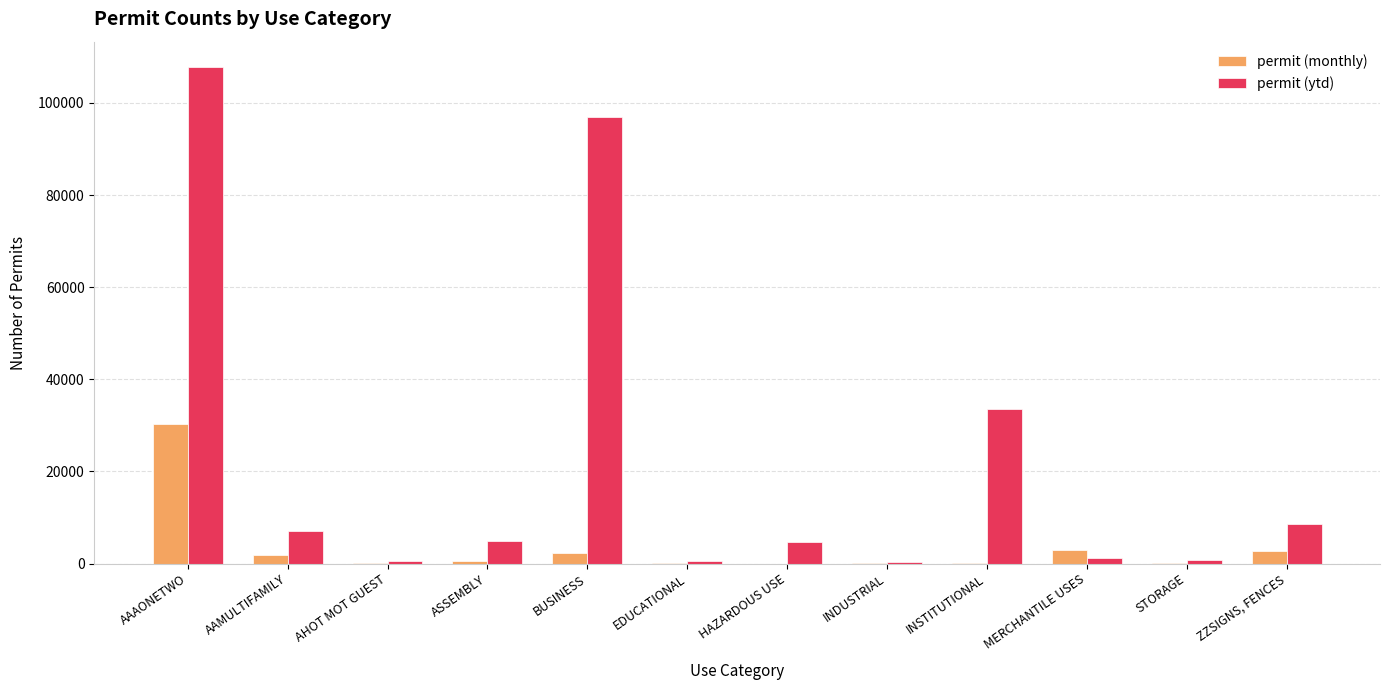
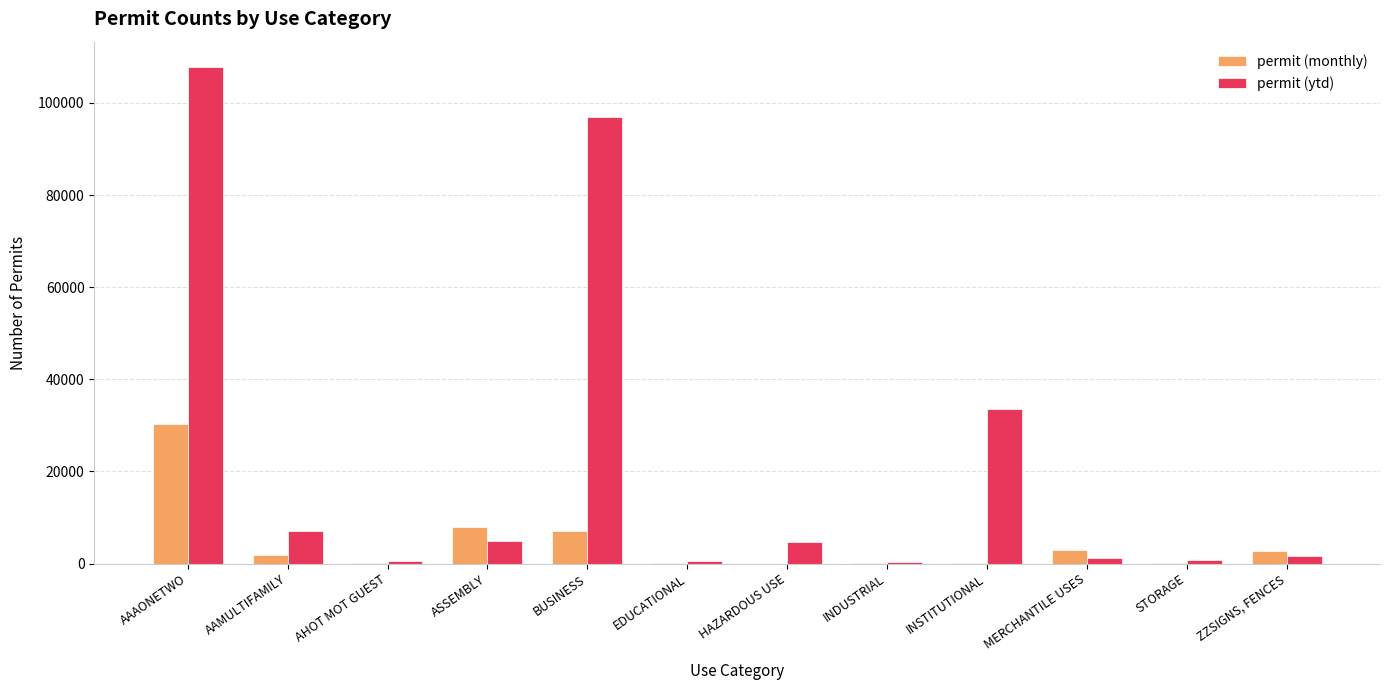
permit (monthly), ASSEMBLY: 1000 -> 8000
permit (monthly), BUSINESS: 2000 -> 7000
permit (ytd), ZZSIGNS, FENCES: 9000 -> 2000
